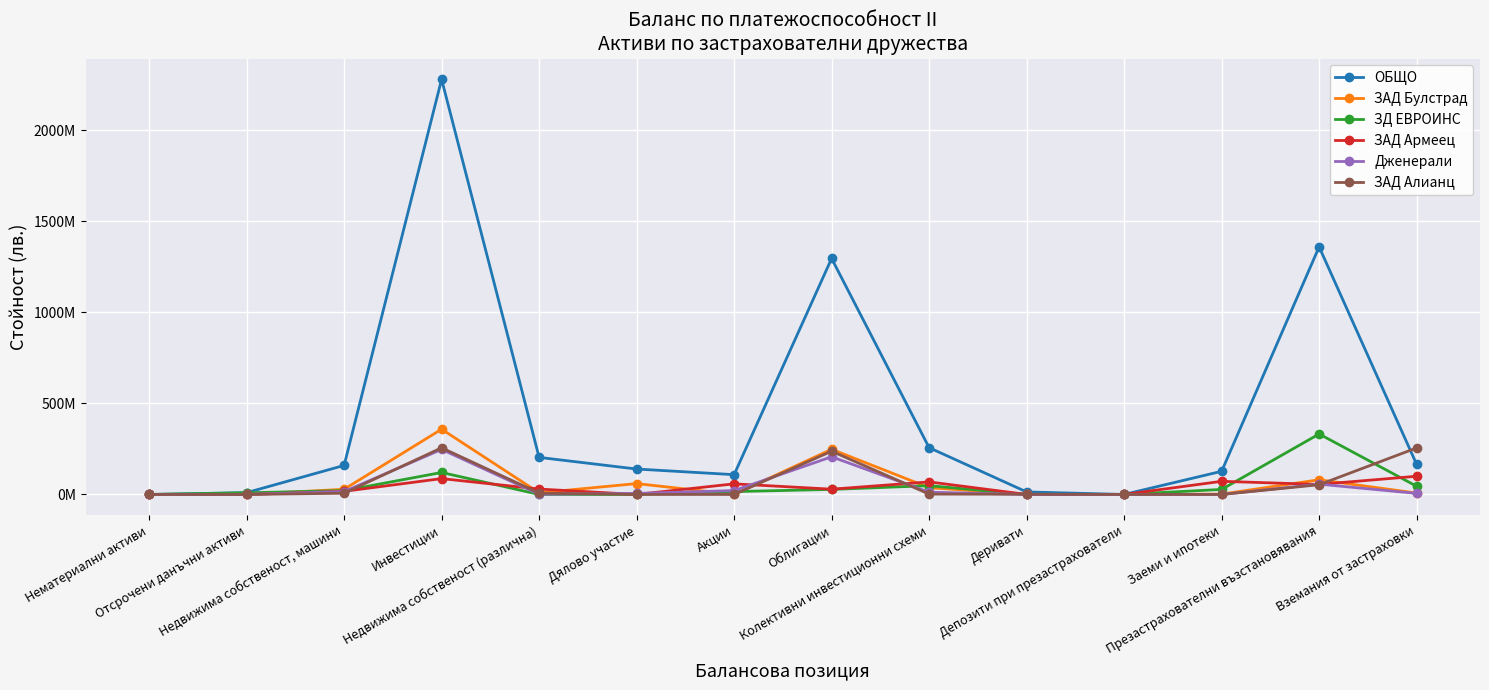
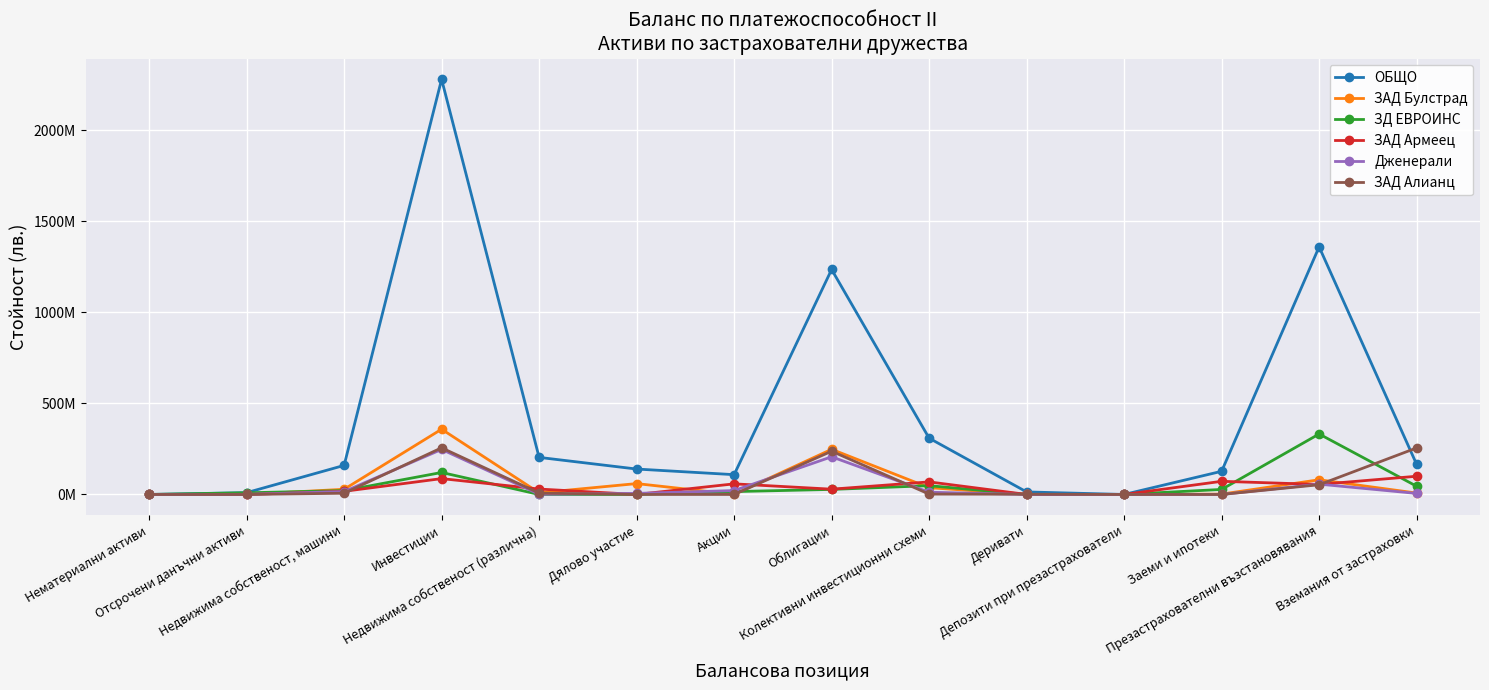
ОБЩО, Облигации: 1300000000 -> 1240000000
ОБЩО, Колективни инвестиционни схеми: 260000000 -> 310000000
